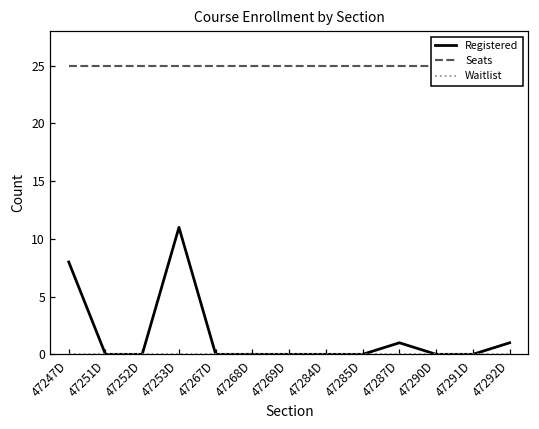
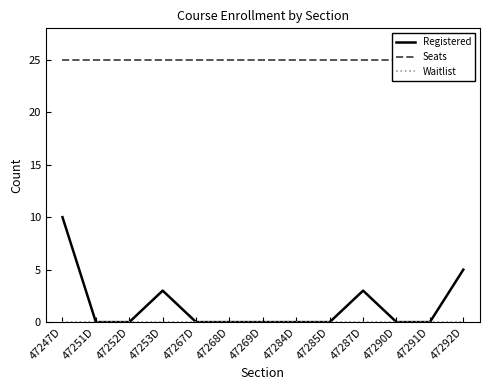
Registered, 47247D: 8 -> 10
Registered, 47253D: 11 -> 3
Registered, 47287D: 1 -> 3
Registered, 47292D: 1 -> 5
